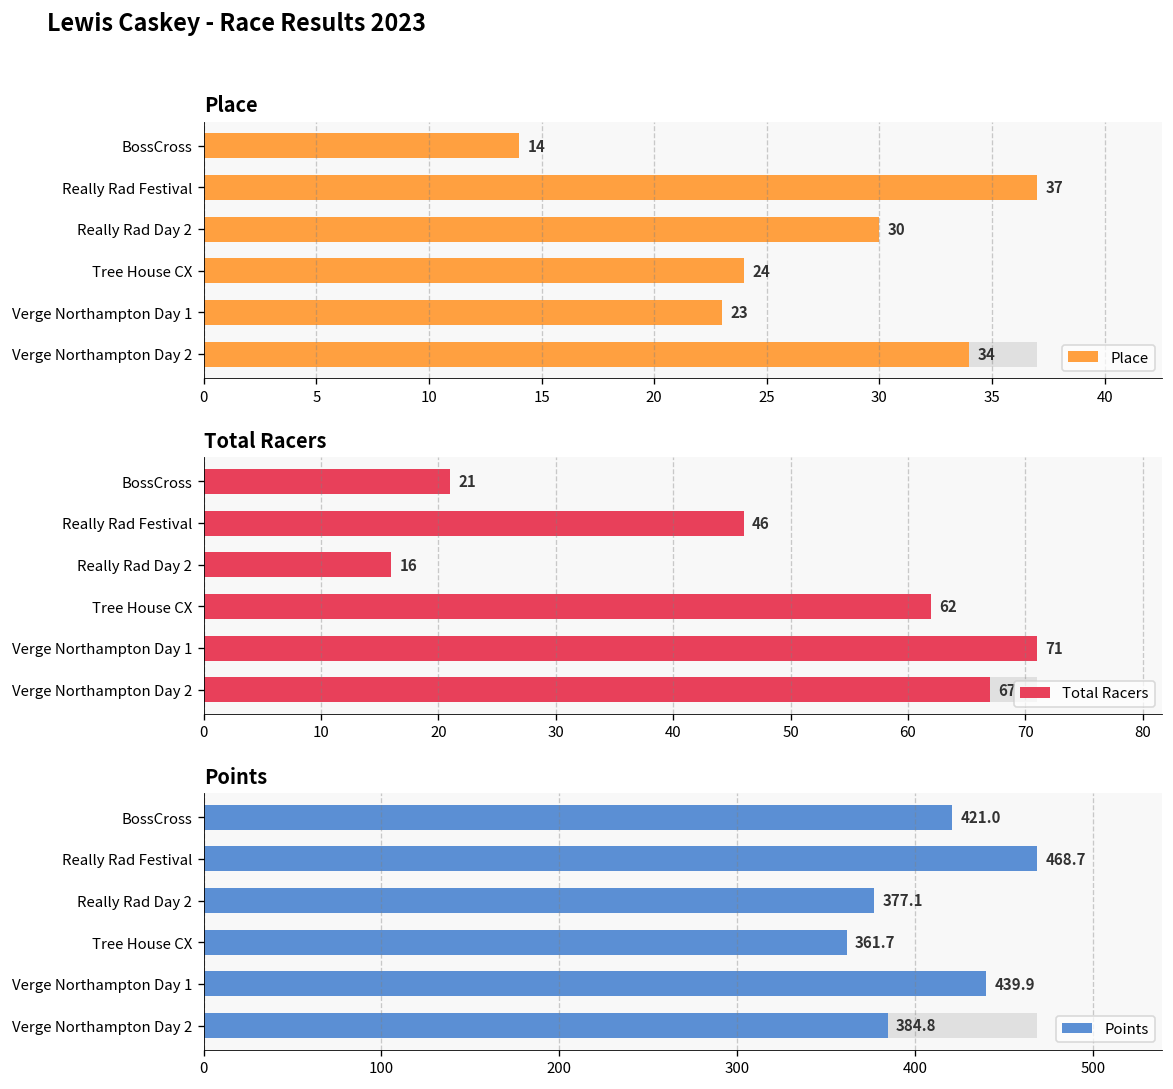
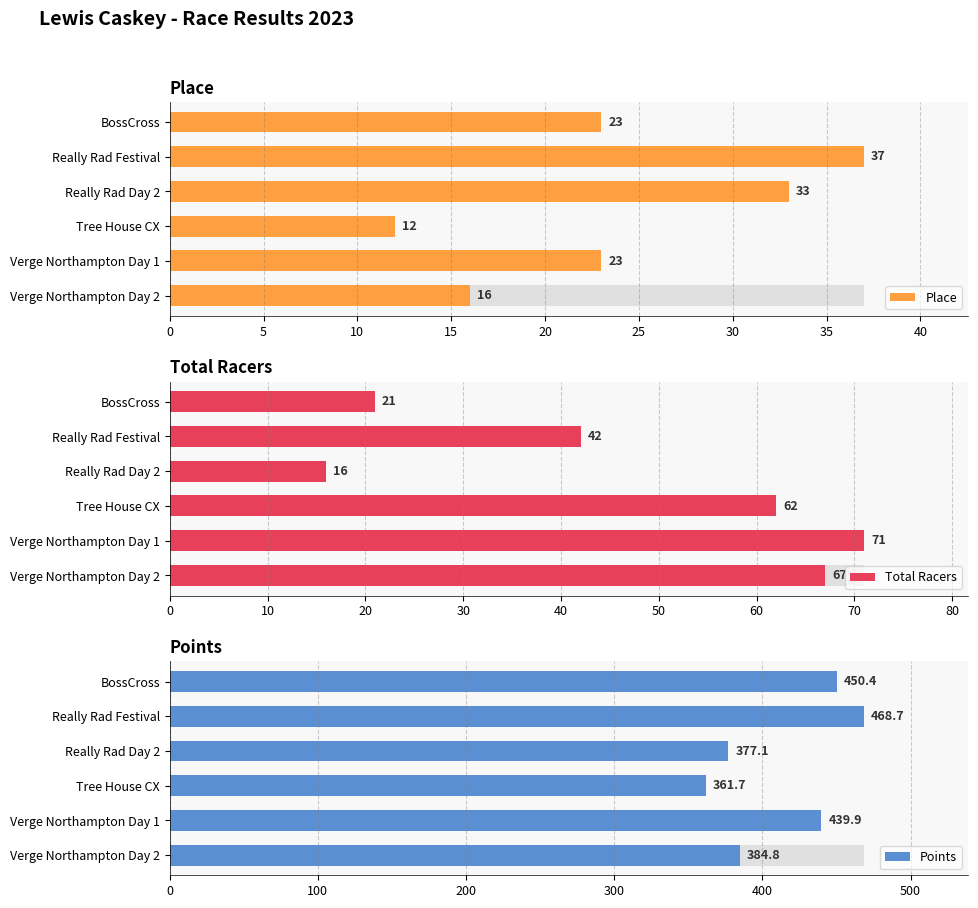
Place, Place, BossCross: 14 -> 23
Place, Place, Really Rad Day 2: 30 -> 33
Place, Place, Tree House CX: 24 -> 12
Place, Place, Verge Northampton Day 2: 34 -> 16
Total Racers, Total Racers, Really Rad Festival: 46 -> 42
Points, Points, BossCross: 421.0 -> 450.4
